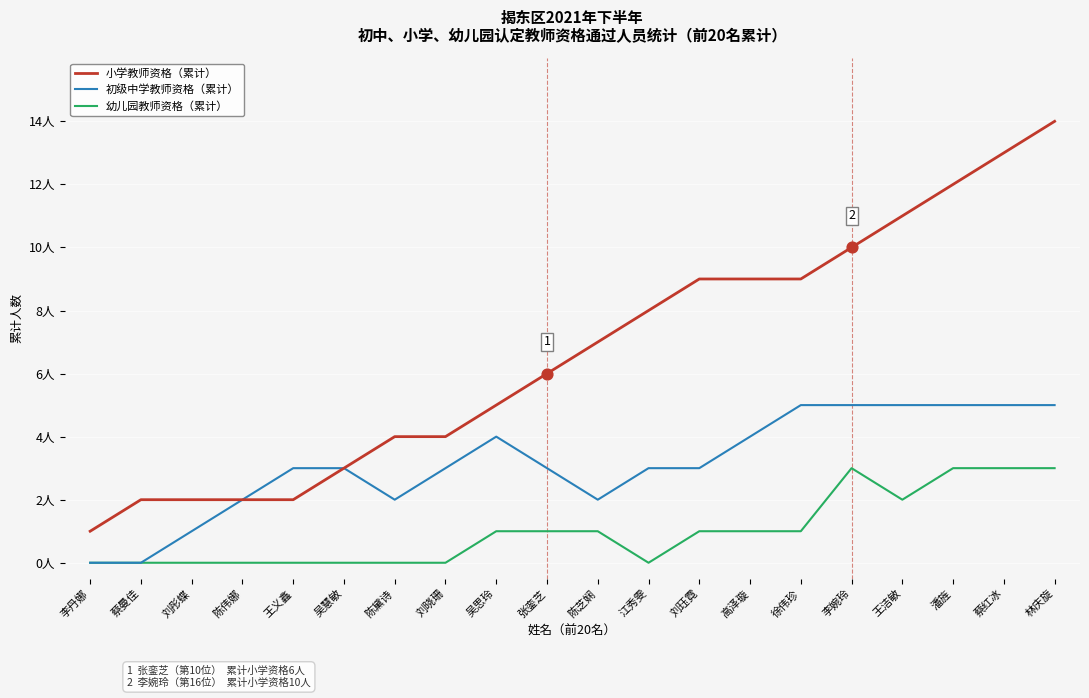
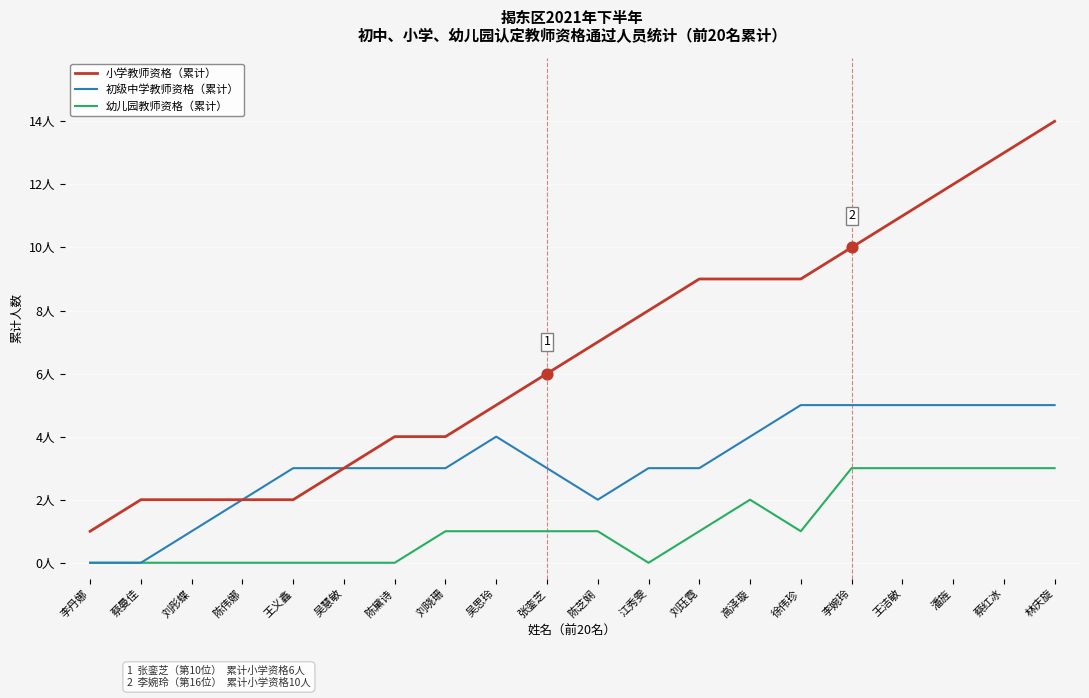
初级中学教师资格（累计）, 陈黛诗: 2人 -> 3人
幼儿园教师资格（累计）, 刘晓珊: 0人 -> 1人
幼儿园教师资格（累计）, 高泽璇: 1人 -> 2人
幼儿园教师资格（累计）, 王洁敏: 2人 -> 3人
